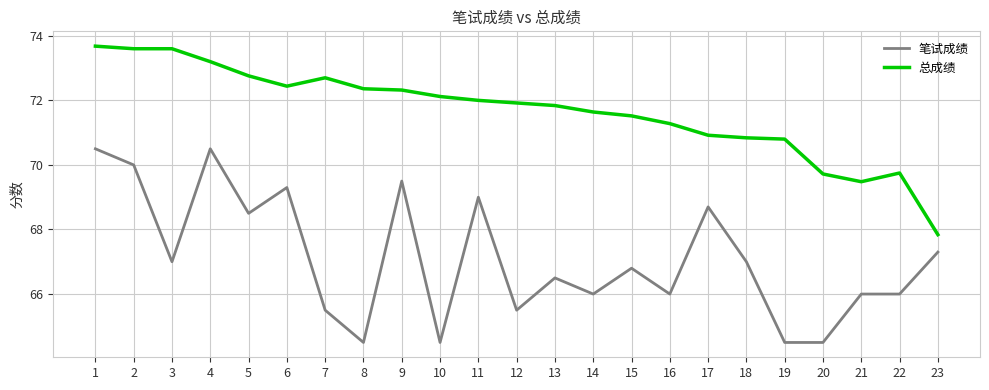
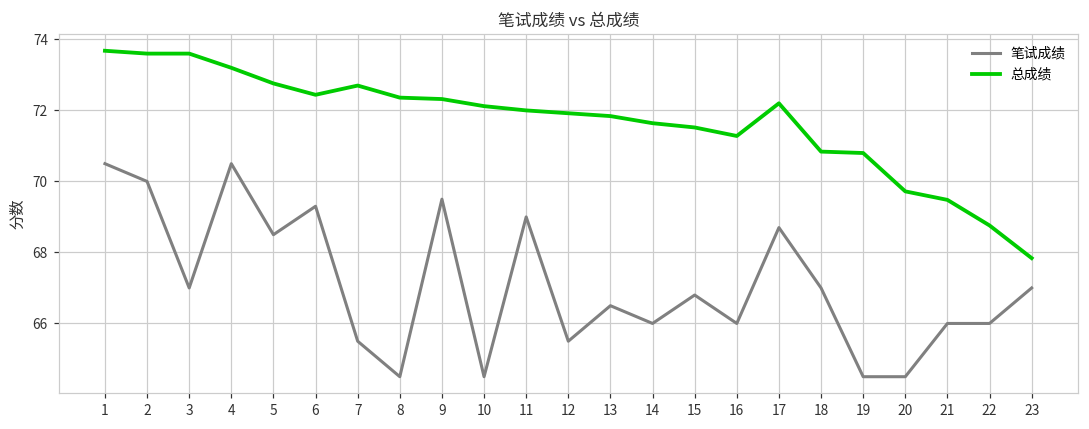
总成绩, 17: 70.9 -> 72.2
总成绩, 22: 69.8 -> 68.8
笔试成绩, 23: 67.3 -> 67.0
